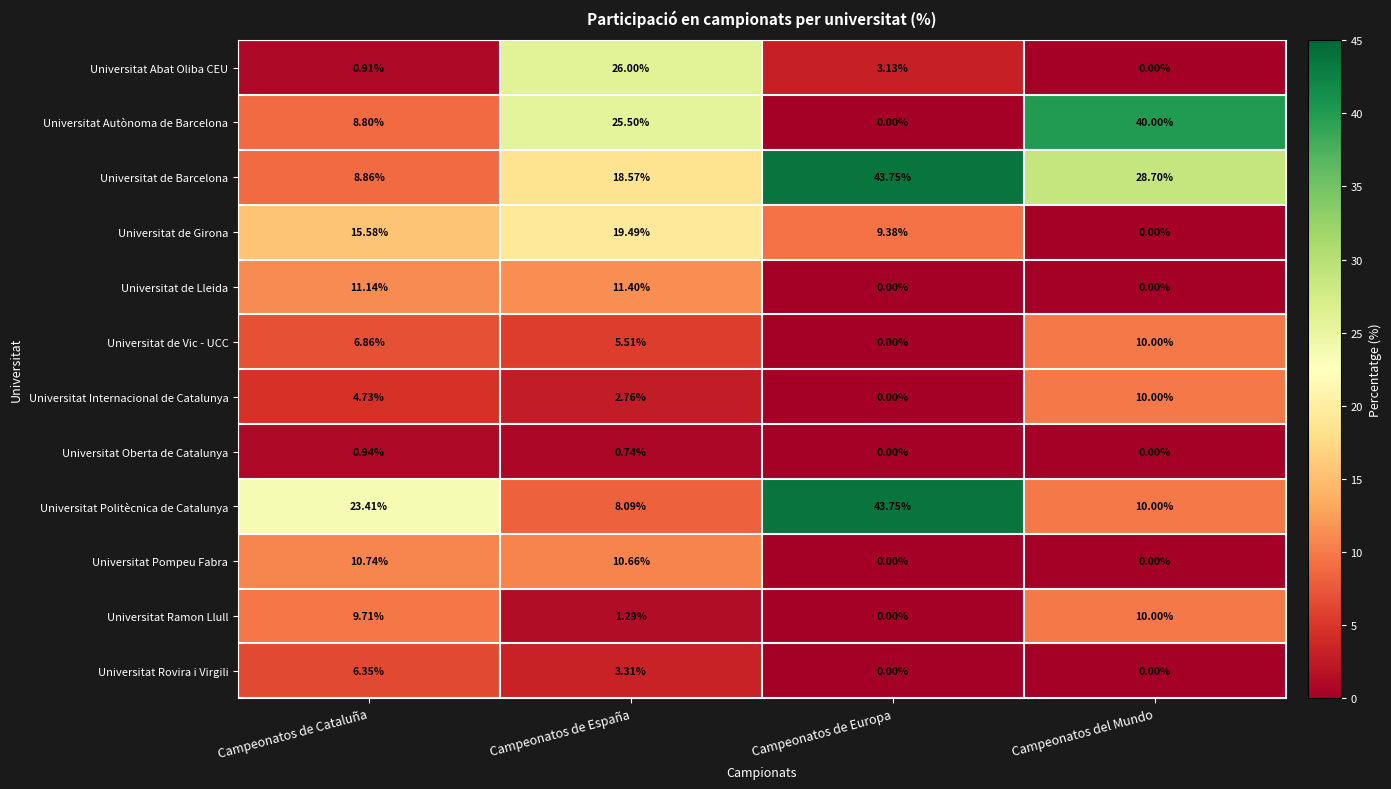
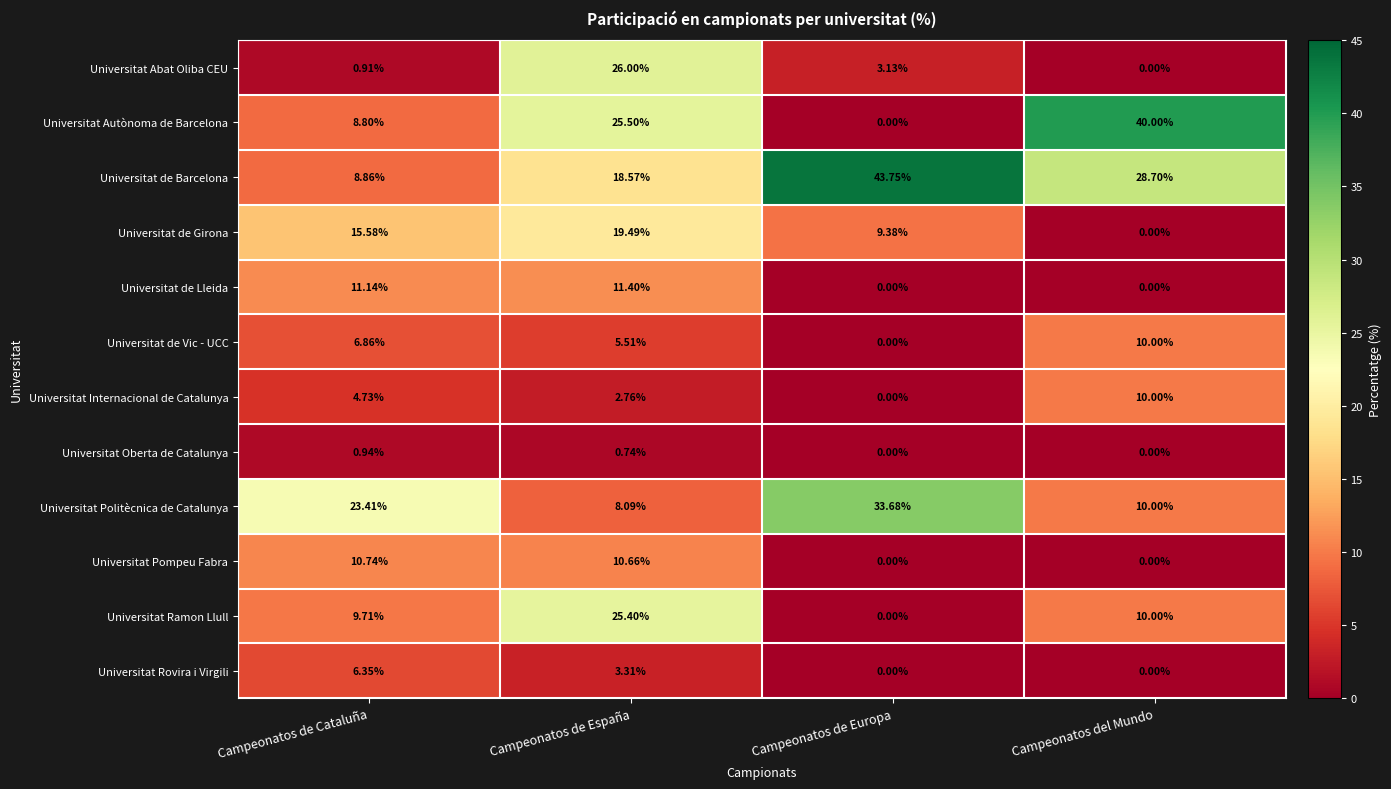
Universitat Politècnica de Catalunya, Campeonatos de Europa: 43.75% -> 33.68%
Universitat Ramon Llull, Campeonatos de España: 1.29% -> 25.40%
